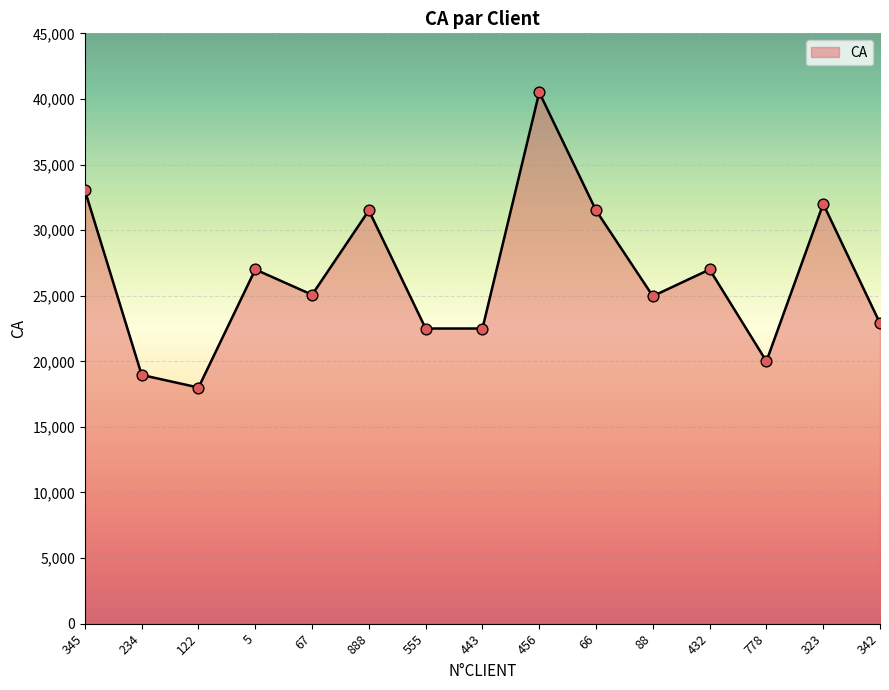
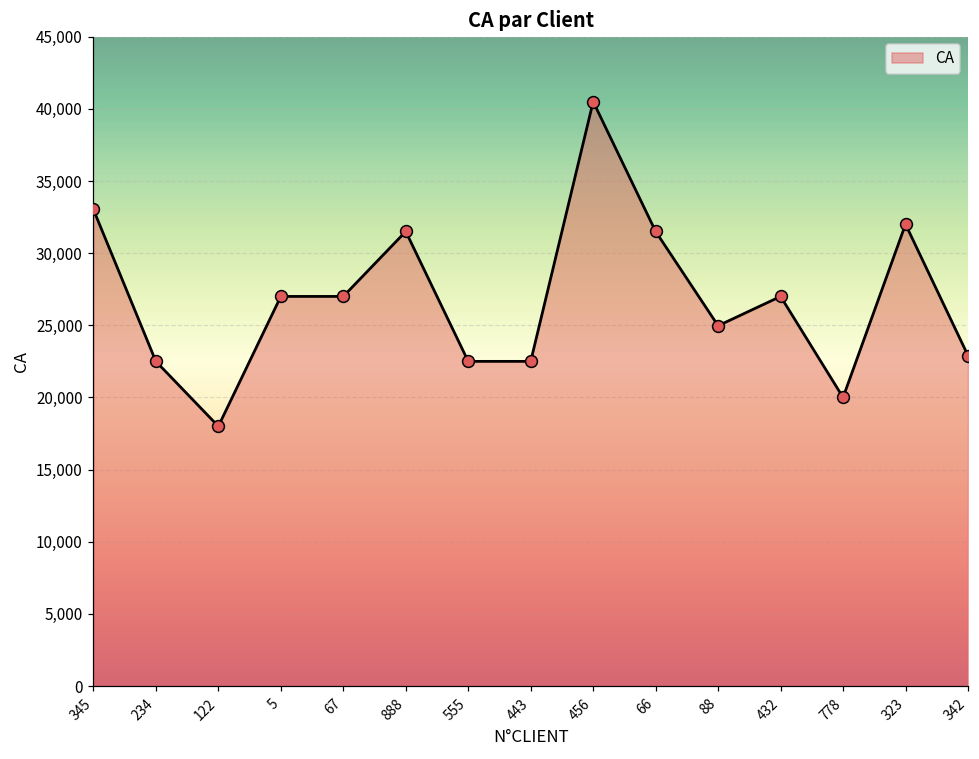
234: 19,000 -> 22,500
67: 25,100 -> 27,000
